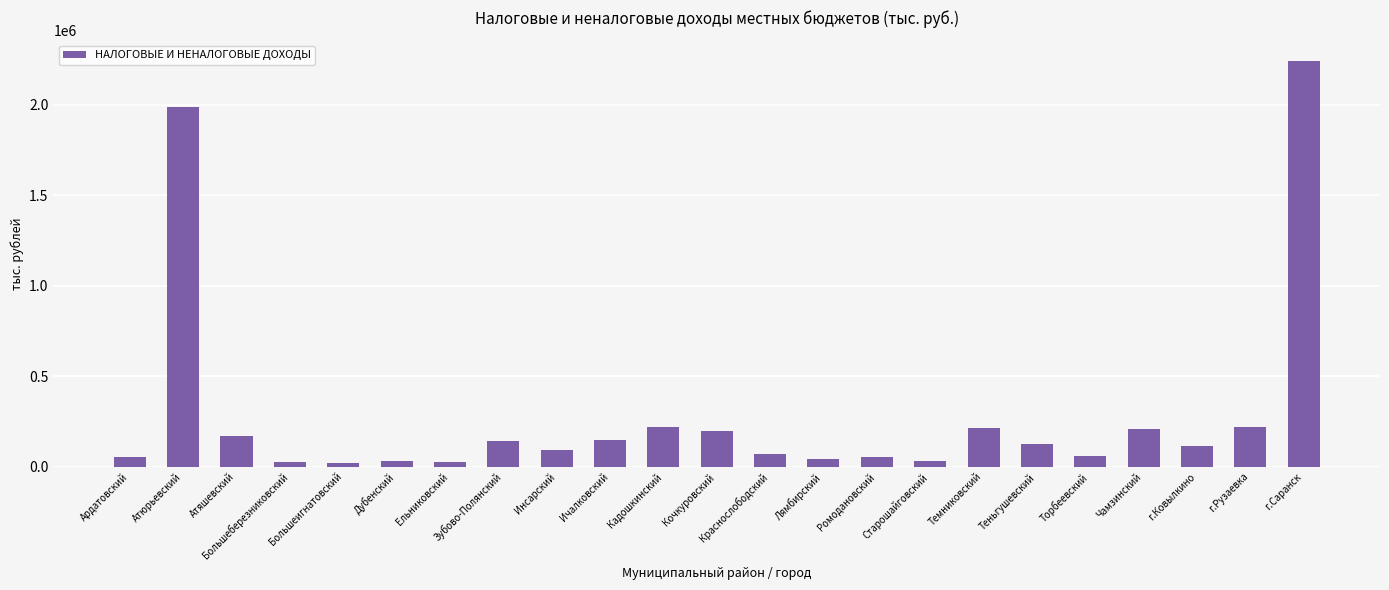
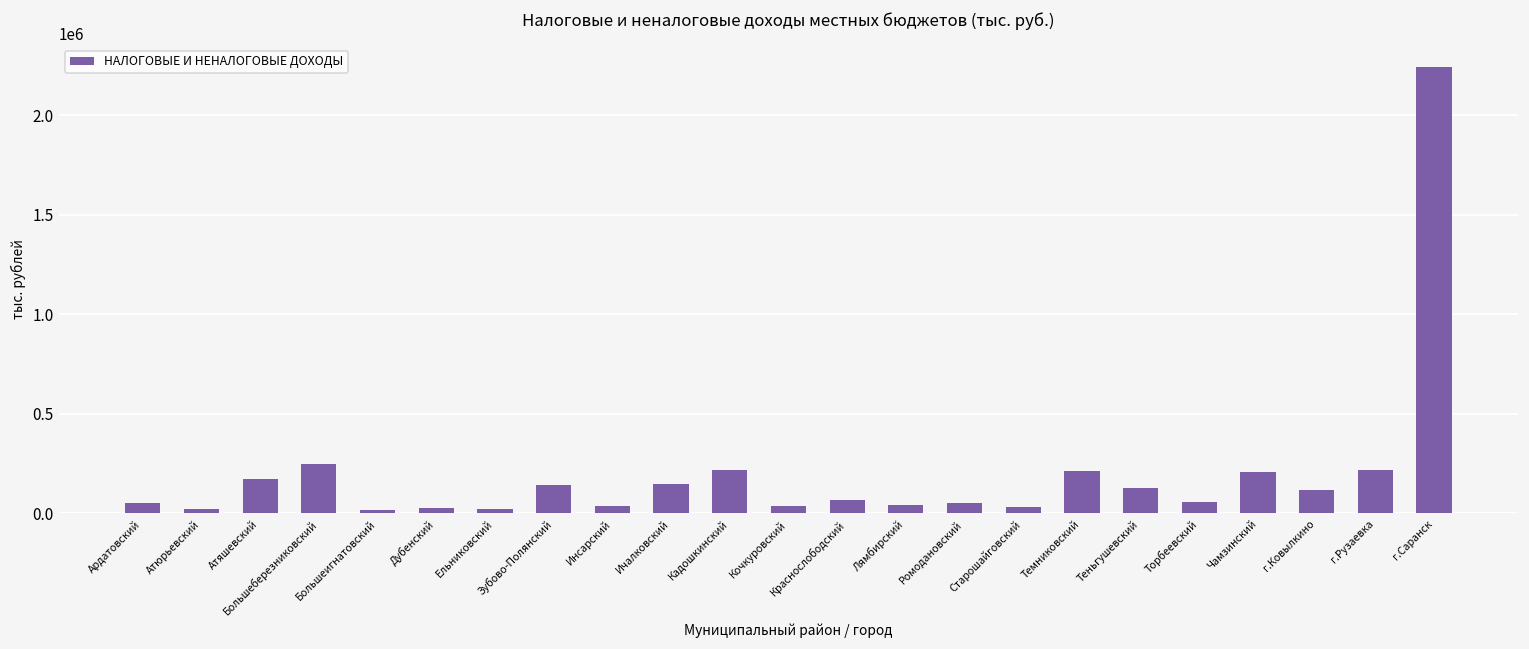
Атюрьевский: 1990000 -> 20000
Большеберезниковский: 30000 -> 250000
Инсарский: 90000 -> 40000
Кочкуровский: 200000 -> 40000
